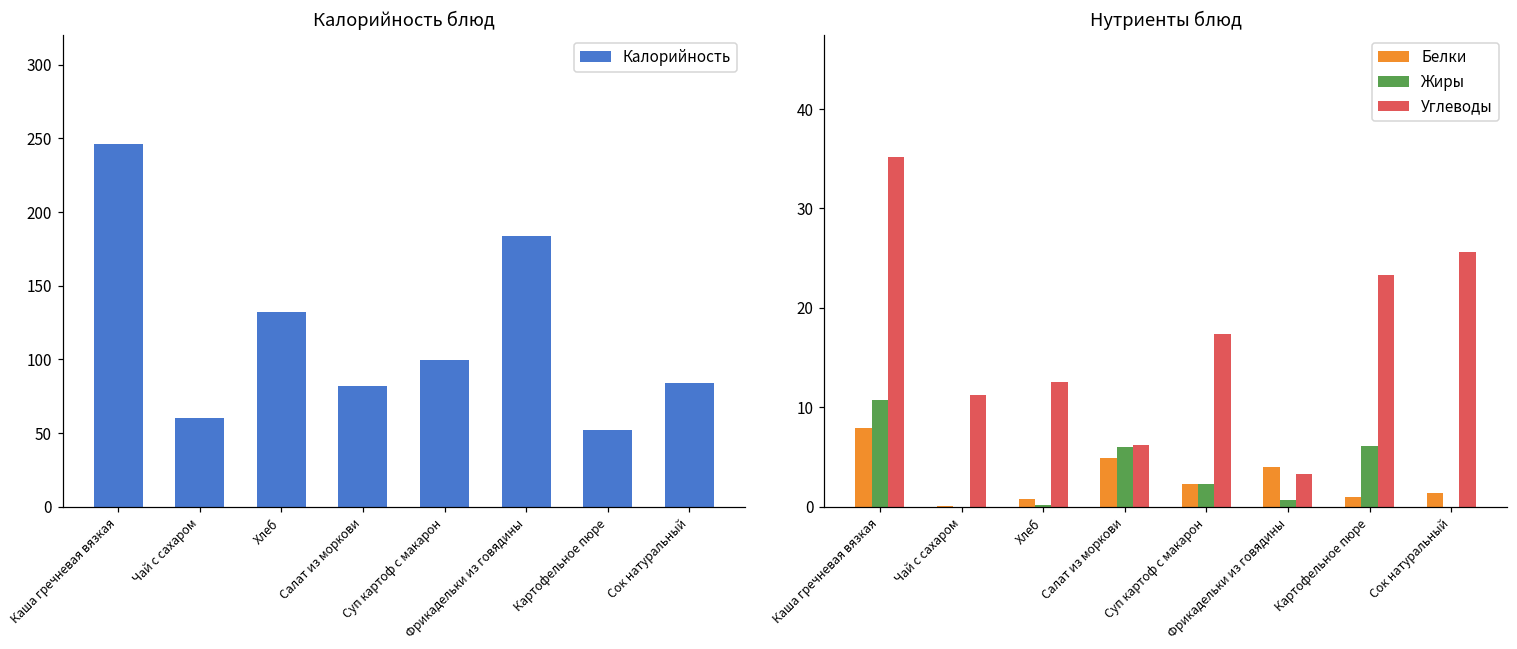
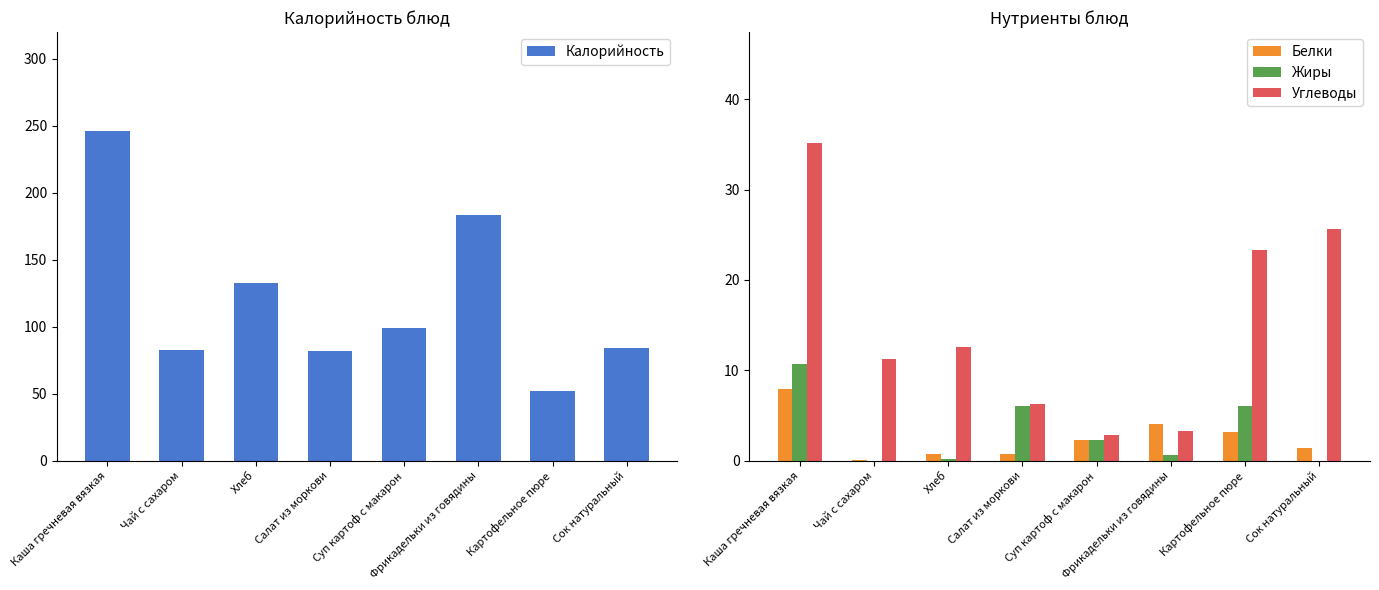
Калорийность блюд, Чай с сахаром: 60 -> 83
Нутриенты блюд, Белки, Салат из моркови: 5 -> 1
Нутриенты блюд, Углеводы, Суп картоф с макарон: 17 -> 3
Нутриенты блюд, Белки, Картофельное пюре: 1 -> 3
